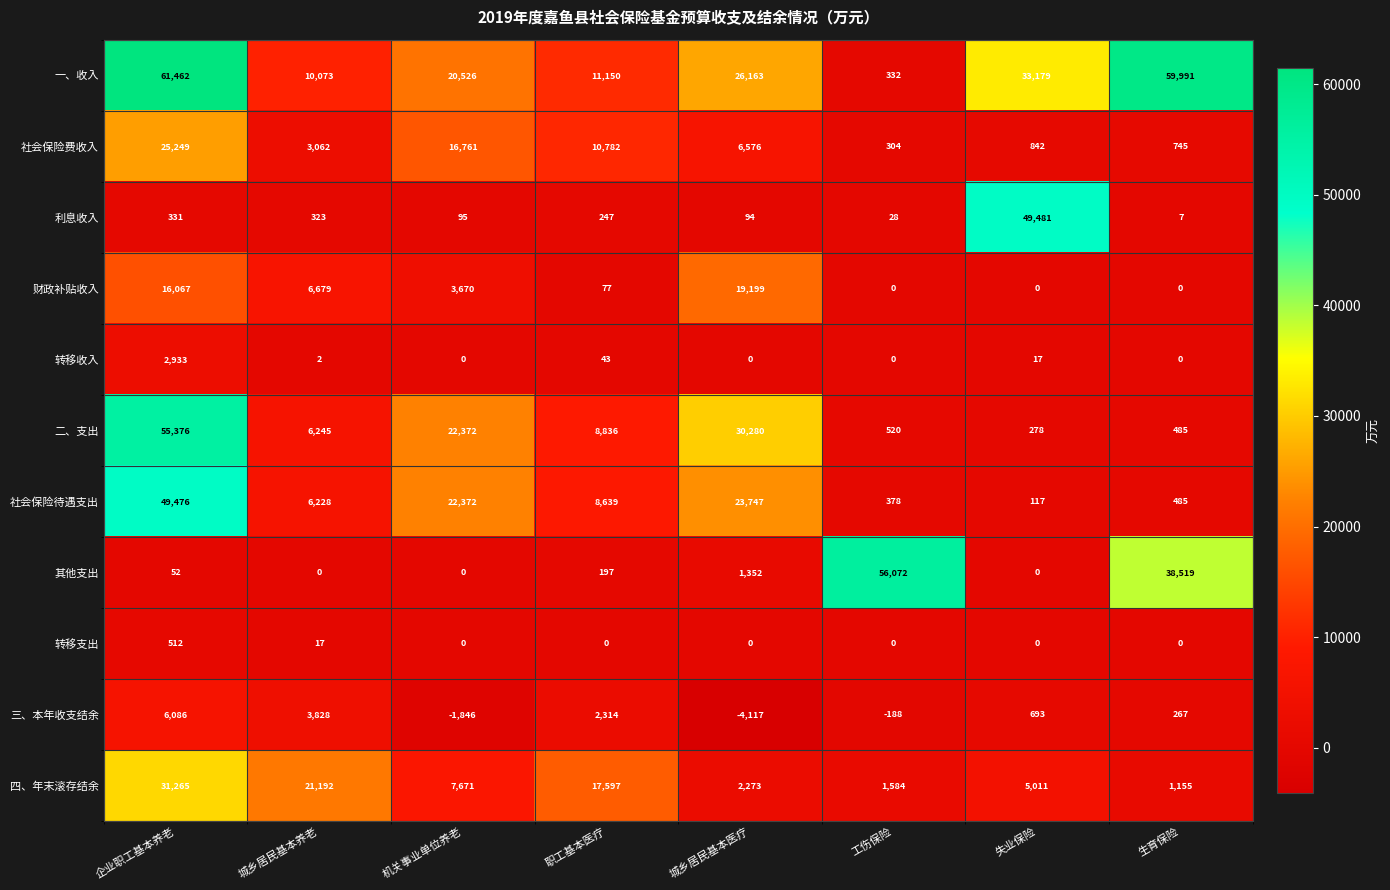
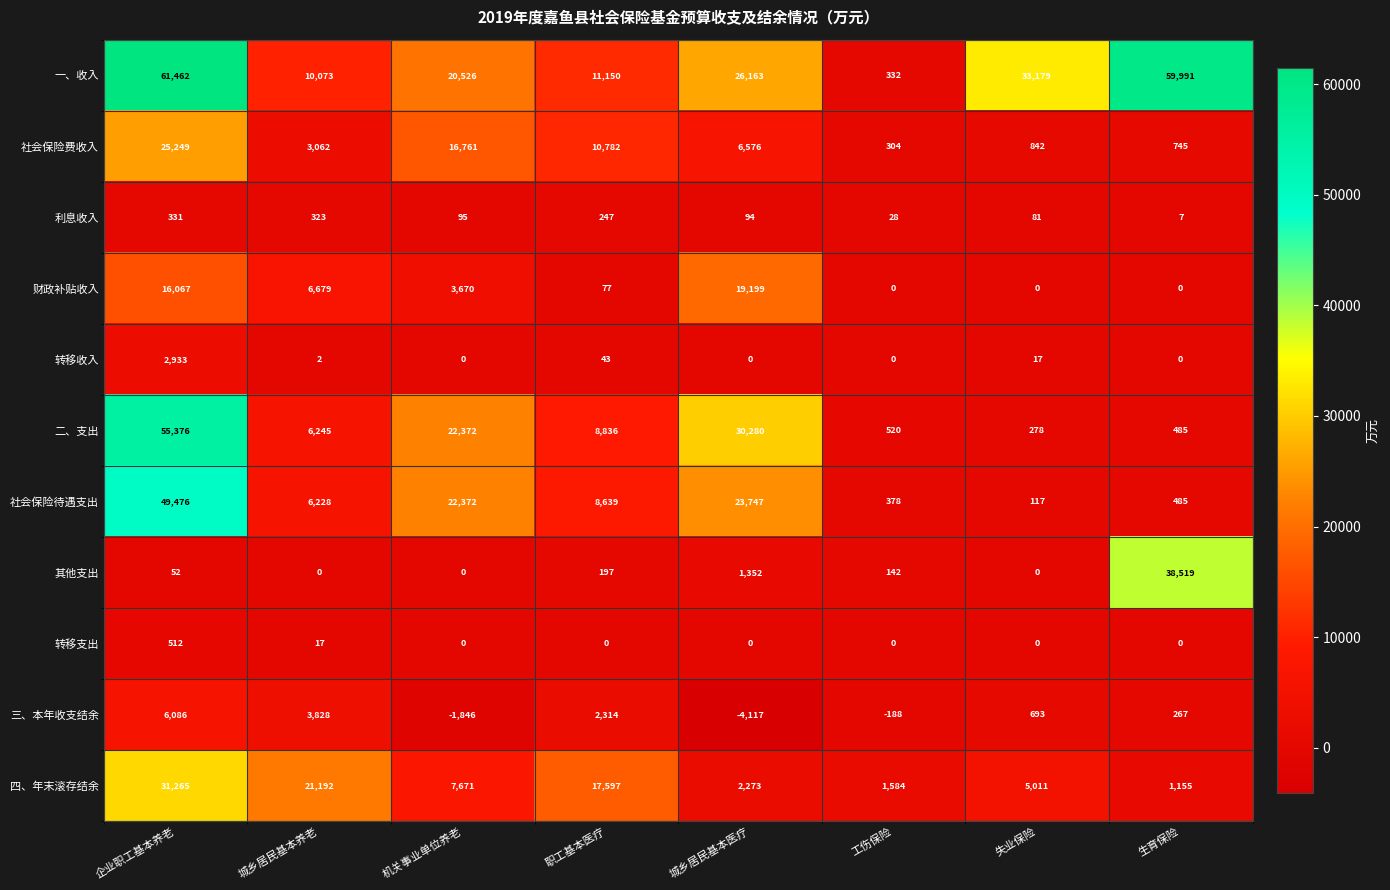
利息收入, 失业保险: 49,481 -> 81
其他支出, 工伤保险: 56,072 -> 142
